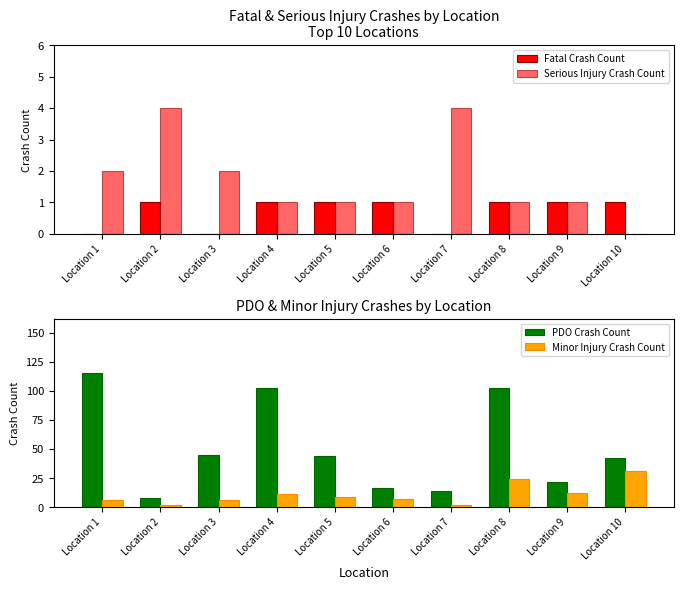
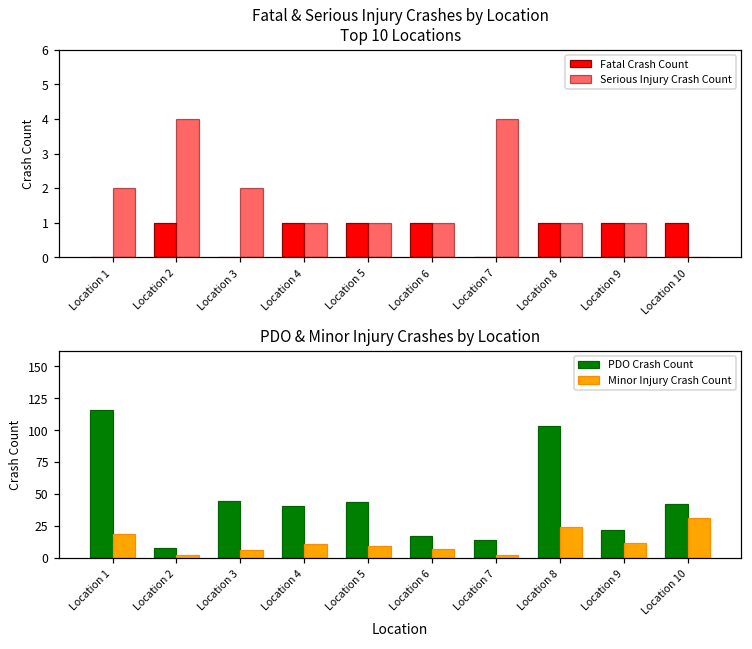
PDO & Minor Injury Crashes by Location, Minor Injury Crash Count, Location 1: 6 -> 19
PDO & Minor Injury Crashes by Location, PDO Crash Count, Location 4: 103 -> 41
